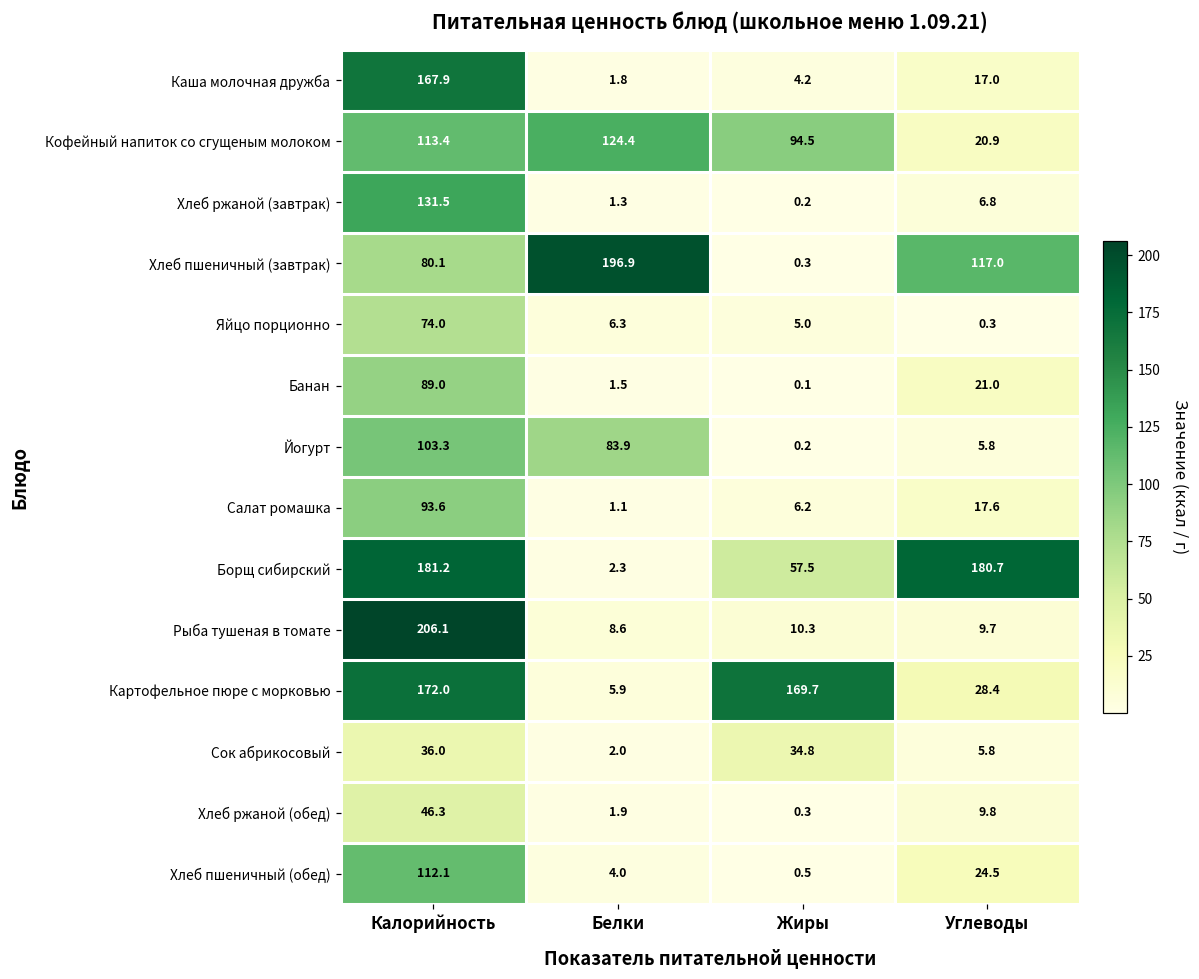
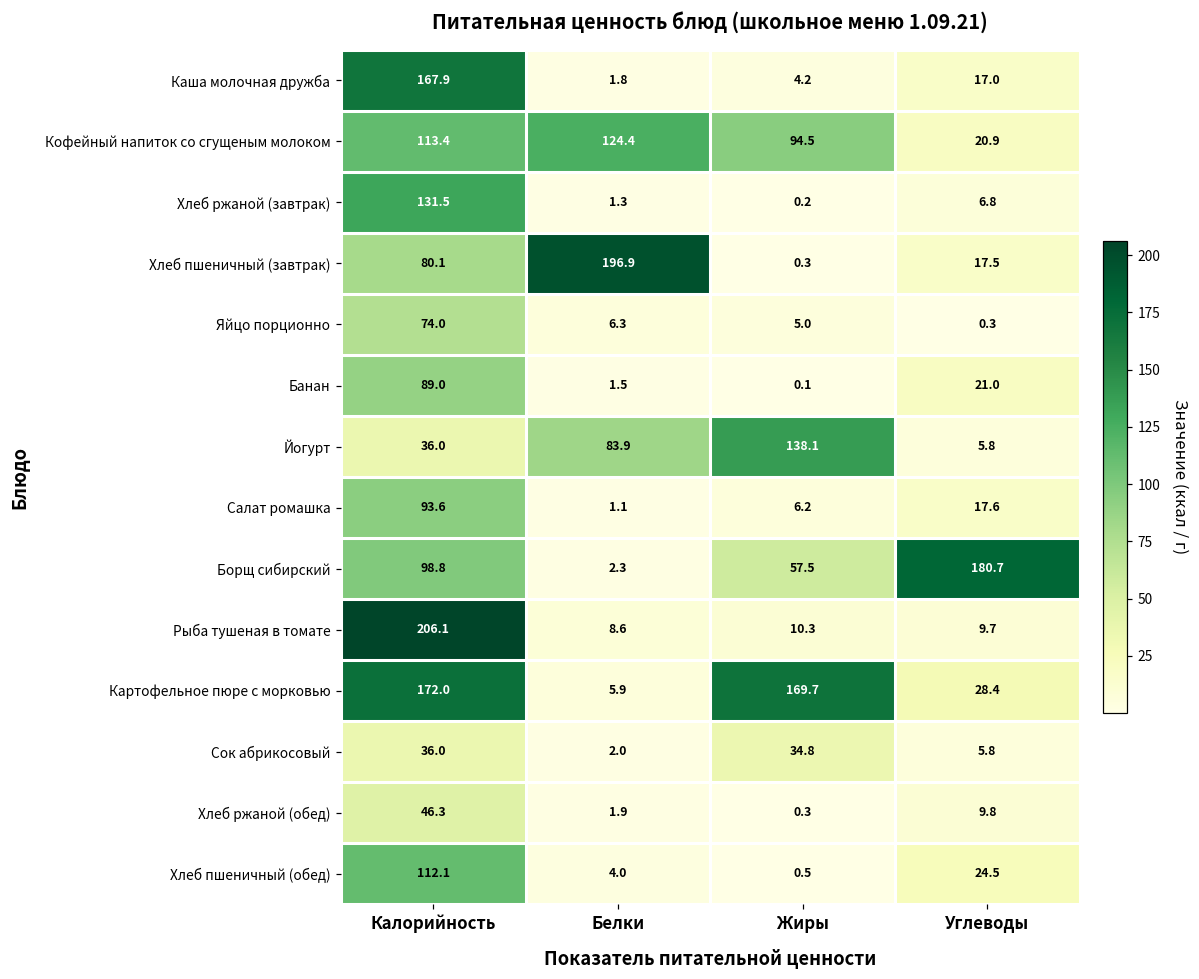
Хлеб пшеничный (завтрак), Углеводы: 117.0 -> 17.5
Йогурт, Калорийность: 103.3 -> 36.0
Йогурт, Жиры: 0.2 -> 138.1
Борщ сибирский, Калорийность: 181.2 -> 98.8
